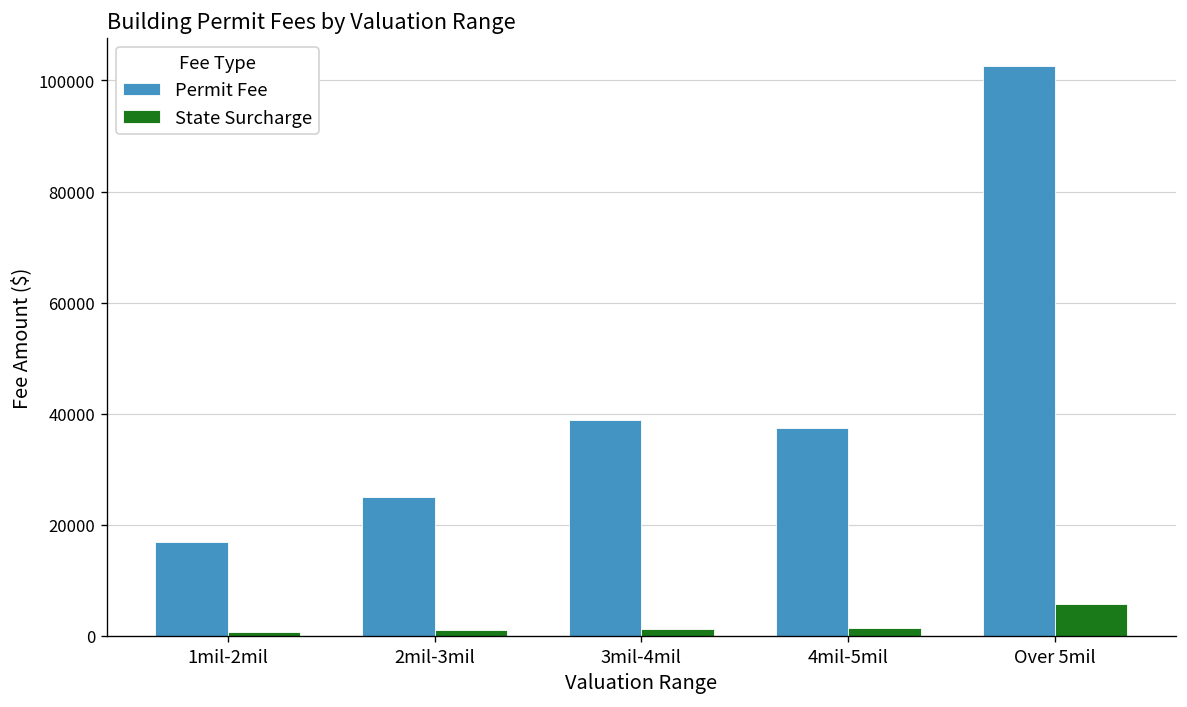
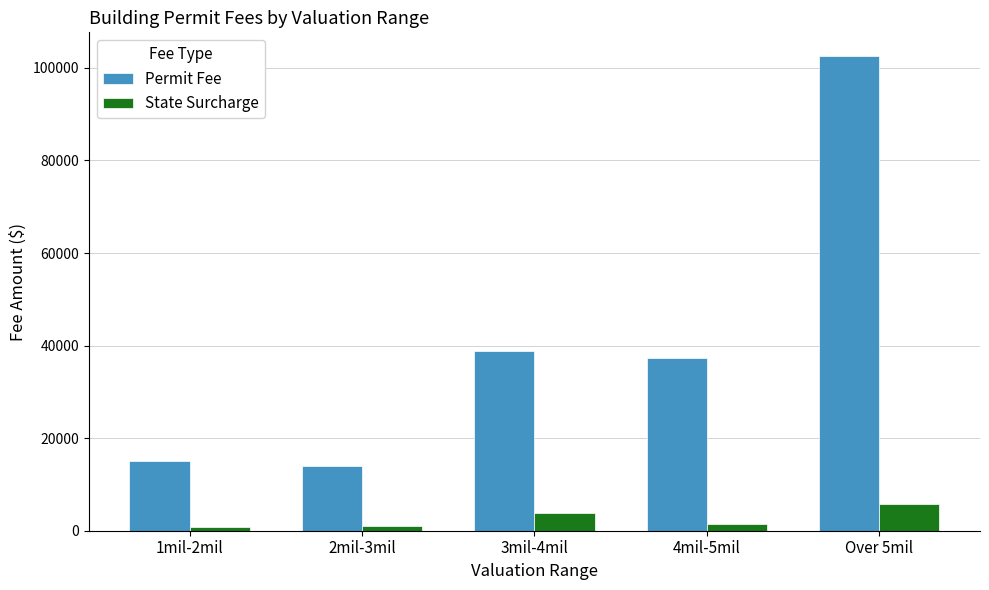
Permit Fee, 1mil-2mil: 17000 -> 15000
Permit Fee, 2mil-3mil: 25000 -> 14000
State Surcharge, 3mil-4mil: 1000 -> 4000
